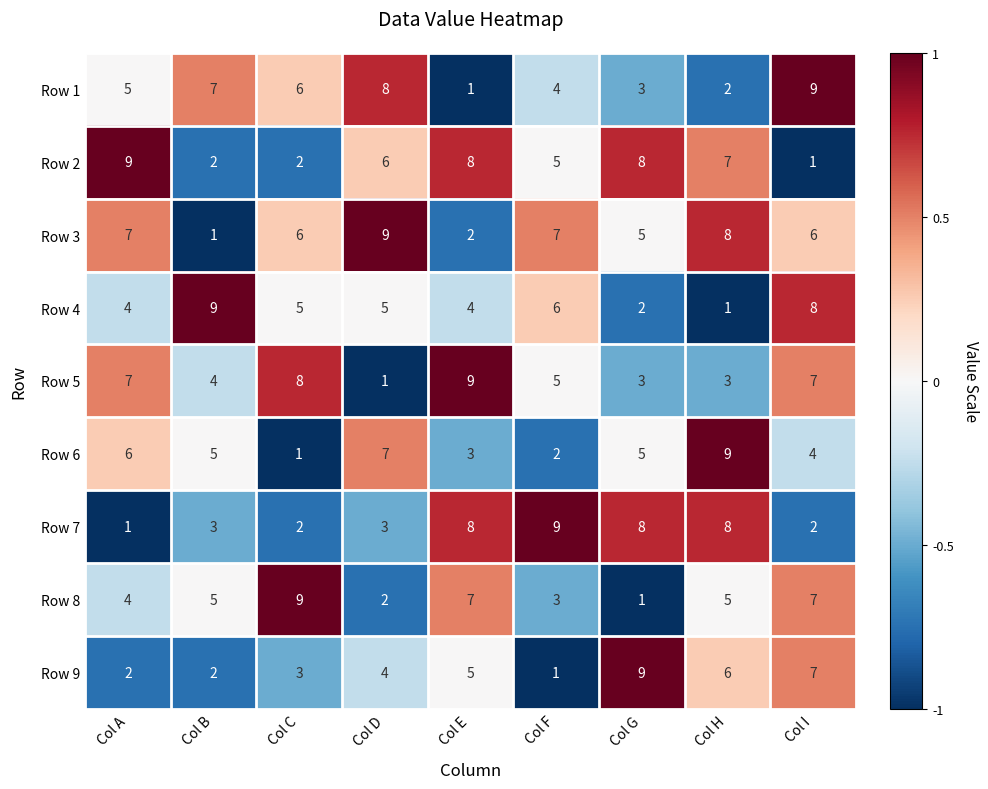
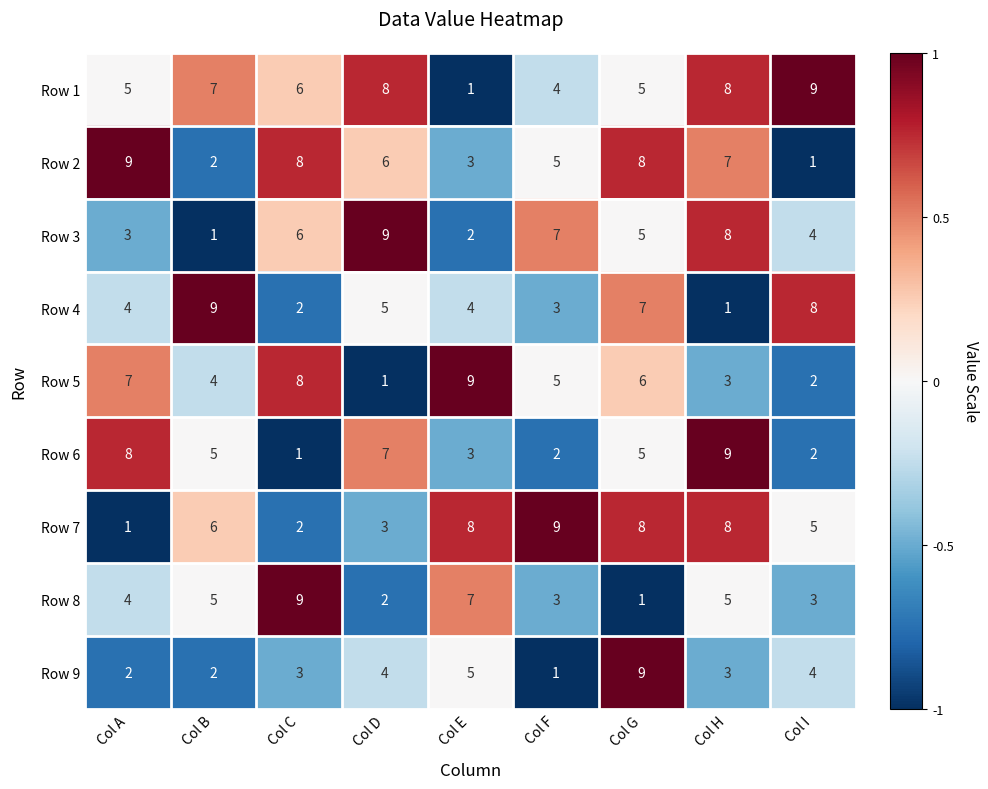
Row 1, Col G: 3 -> 5
Row 1, Col H: 2 -> 8
Row 2, Col C: 2 -> 8
Row 2, Col E: 8 -> 3
Row 3, Col A: 7 -> 3
Row 3, Col I: 6 -> 4
Row 4, Col C: 5 -> 2
Row 4, Col F: 6 -> 3
Row 4, Col G: 2 -> 7
Row 5, Col G: 3 -> 6
Row 5, Col I: 7 -> 2
Row 6, Col A: 6 -> 8
Row 6, Col I: 4 -> 2
Row 7, Col B: 3 -> 6
Row 7, Col I: 2 -> 5
Row 8, Col I: 7 -> 3
Row 9, Col H: 6 -> 3
Row 9, Col I: 7 -> 4
